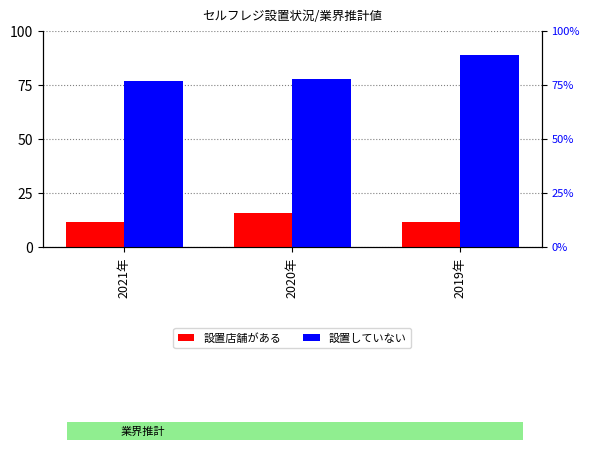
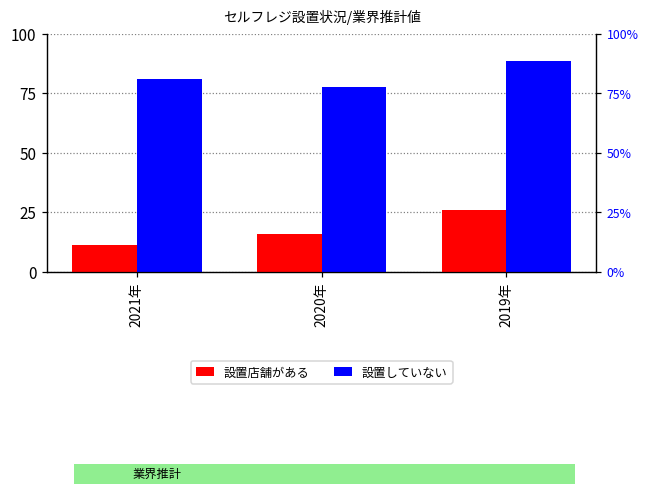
設置していない, 2021年: 77 -> 81
設置店舗がある, 2019年: 11 -> 26
